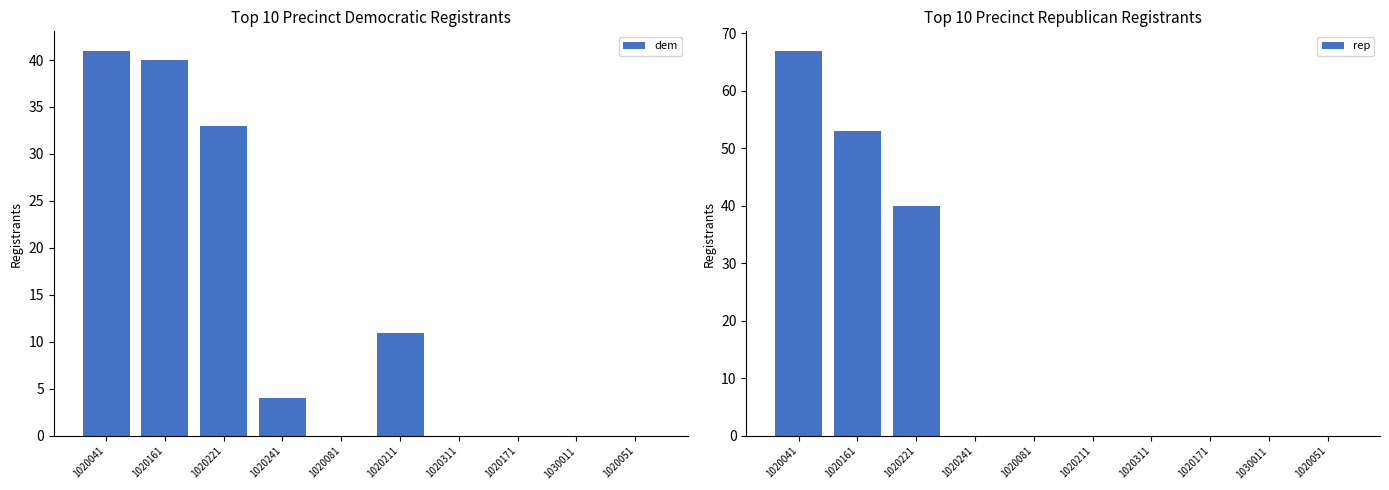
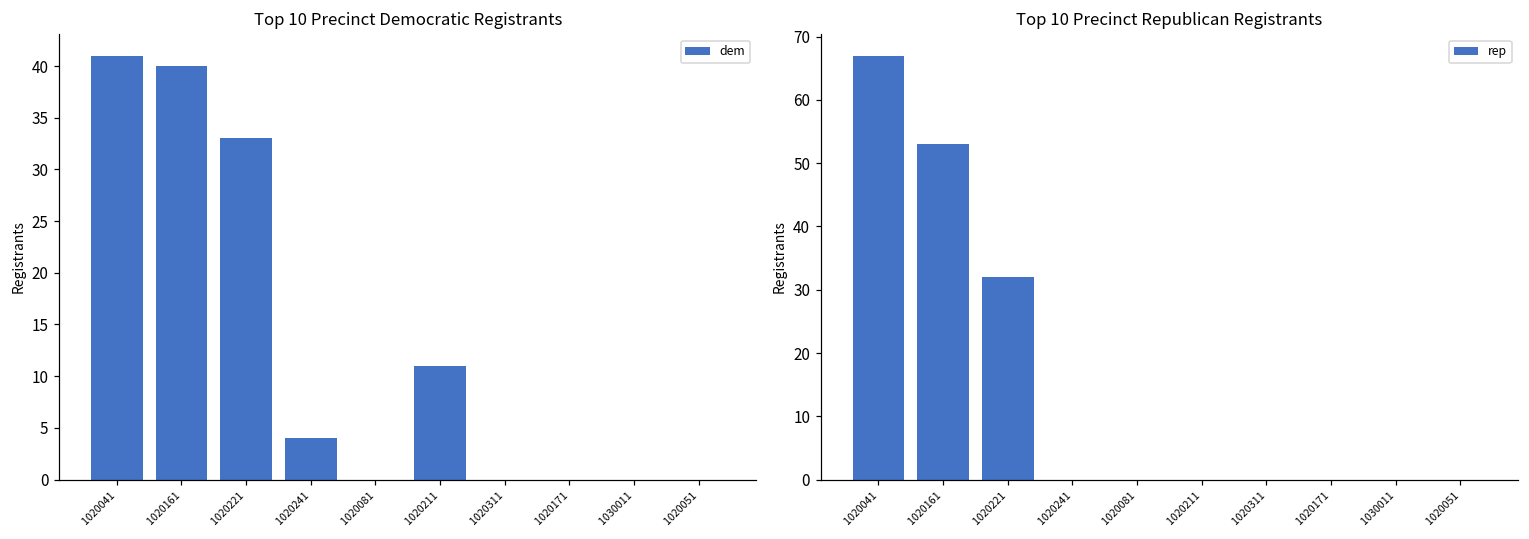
Top 10 Precinct Republican Registrants, 1020221: 40 -> 32
